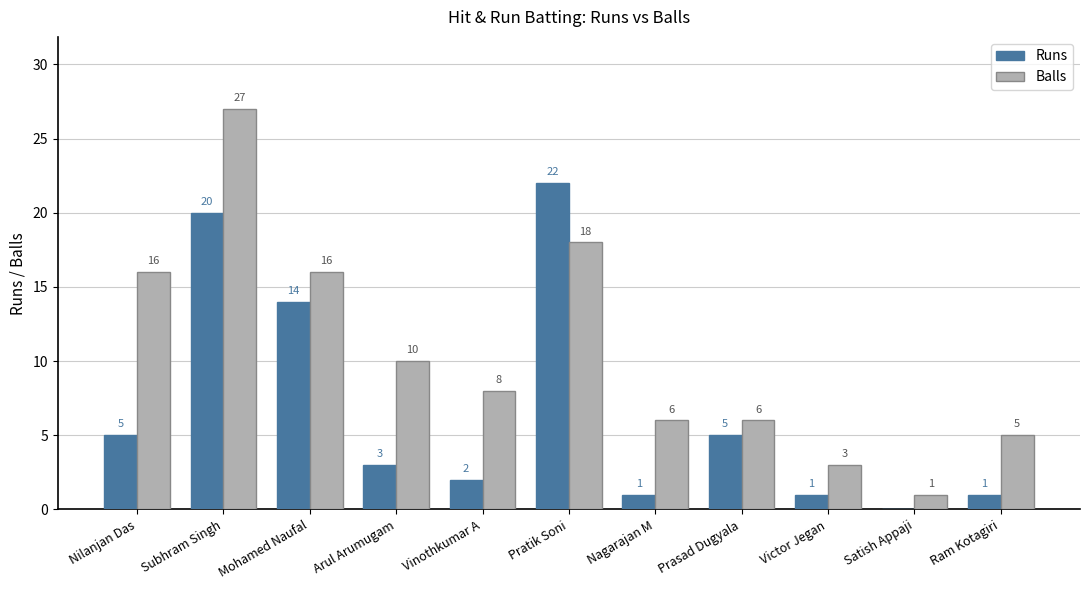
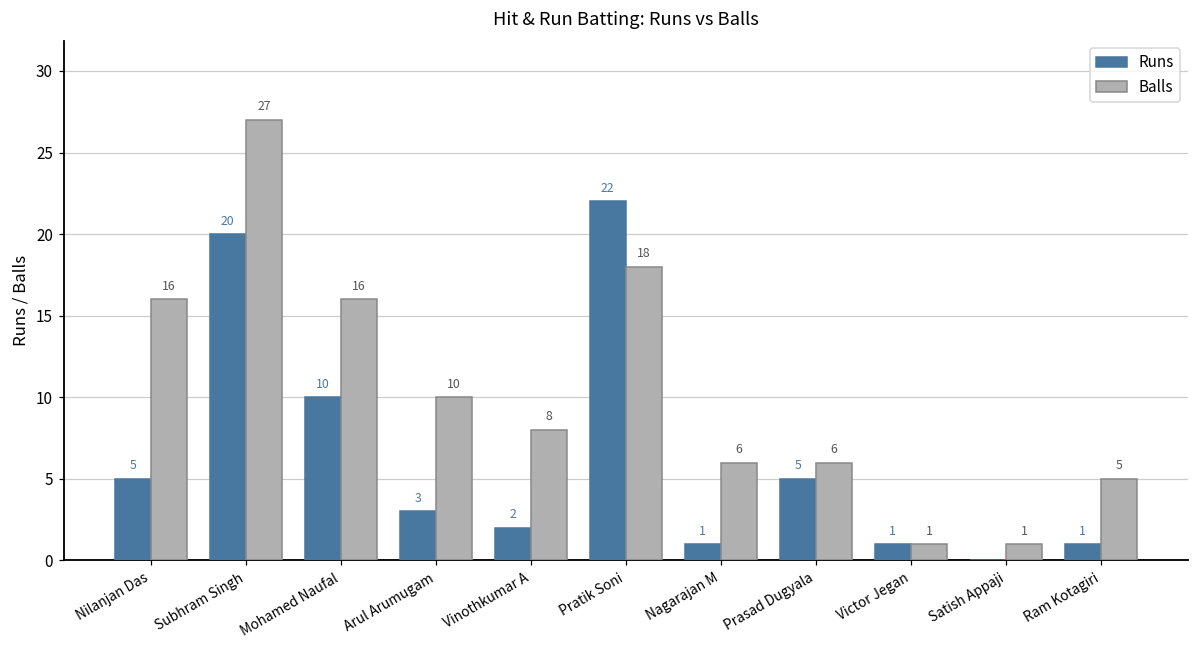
Runs, Mohamed Naufal: 14 -> 10
Balls, Victor Jegan: 3 -> 1
